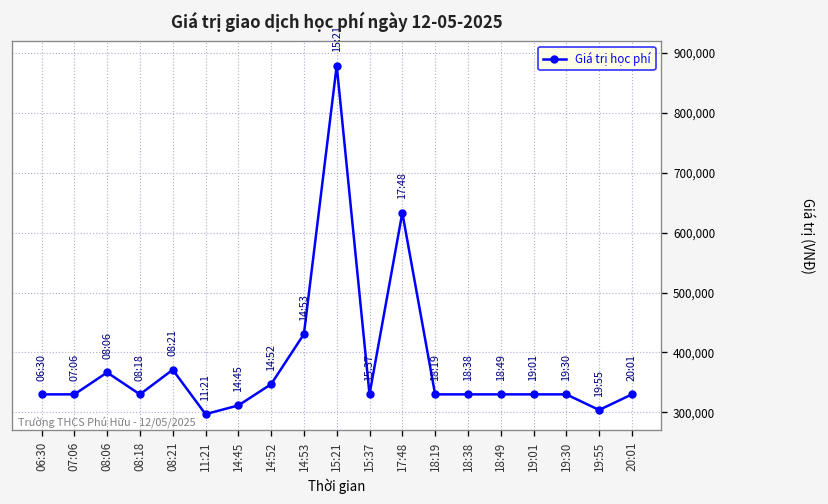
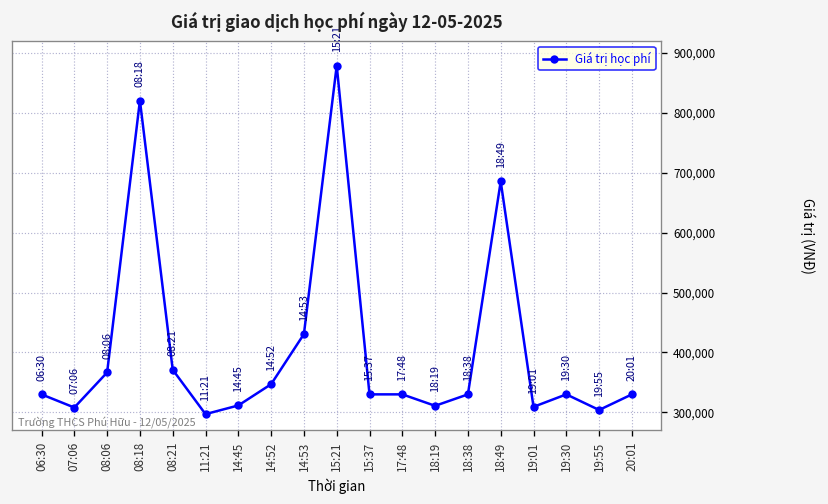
07:06: 330,000 -> 310,000
08:18: 330,000 -> 820,000
17:48: 630,000 -> 330,000
18:19: 330,000 -> 310,000
18:49: 330,000 -> 690,000
19:01: 330,000 -> 310,000
